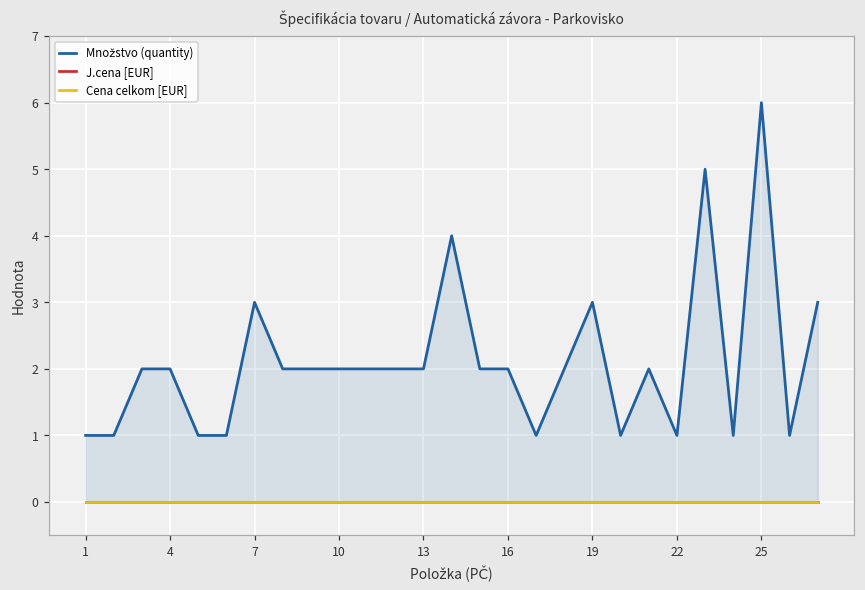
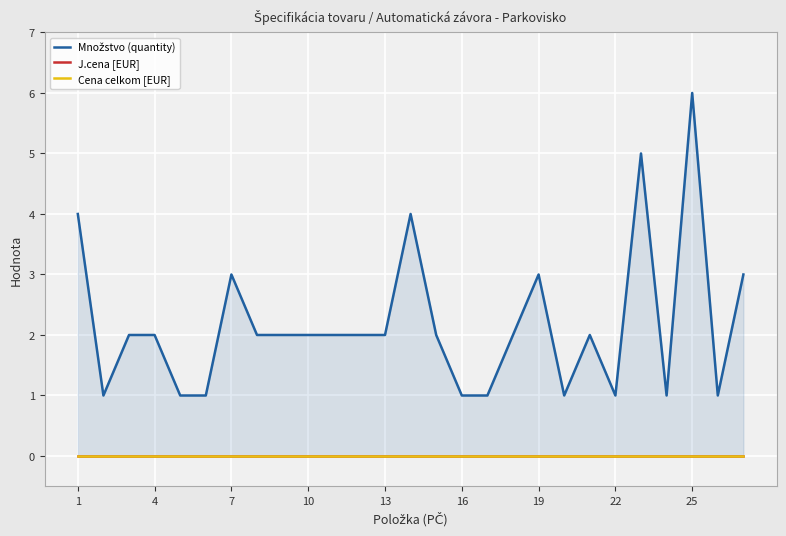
Množstvo (quantity), 1: 1 -> 4
Množstvo (quantity), 16: 2 -> 1
